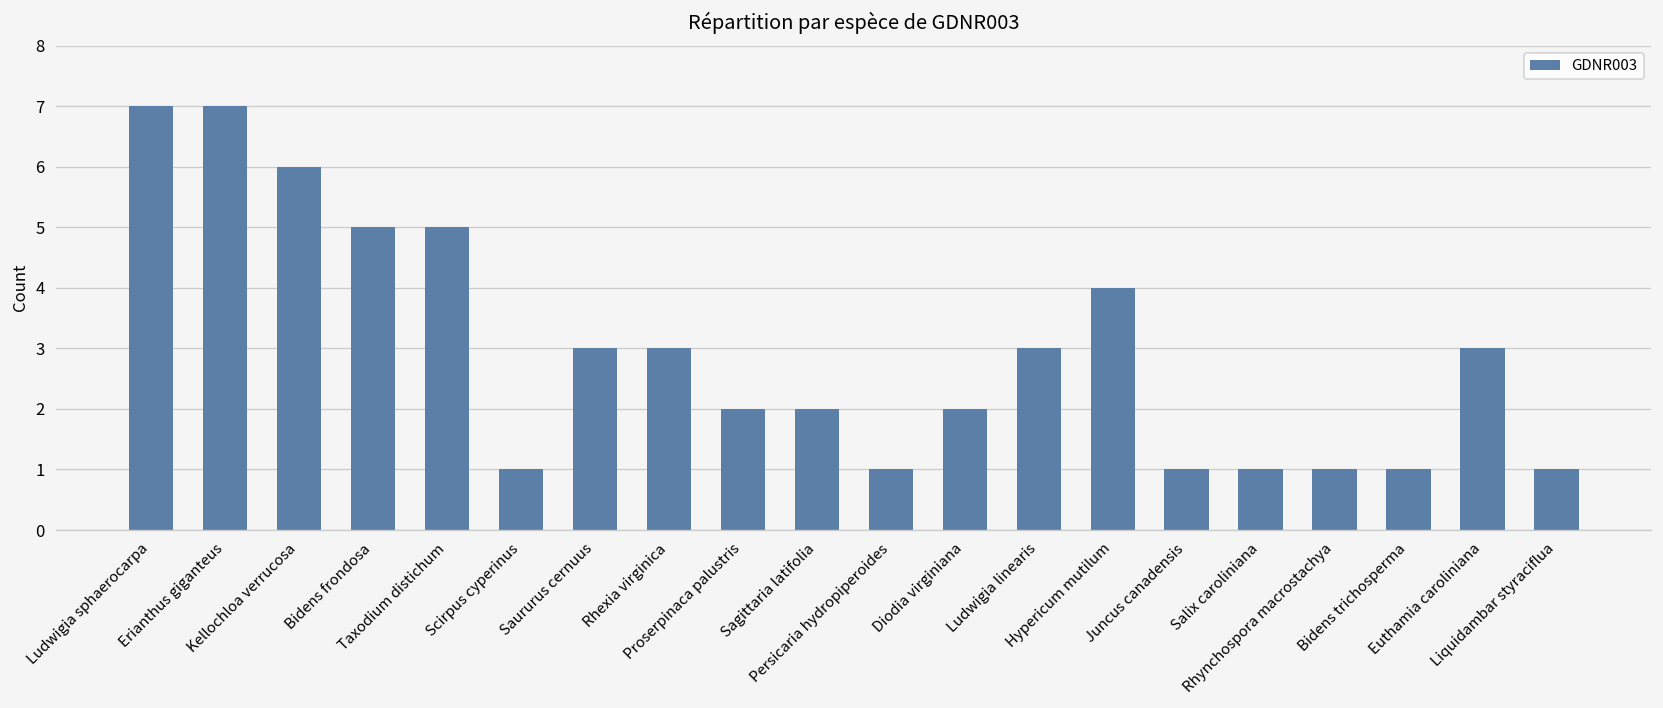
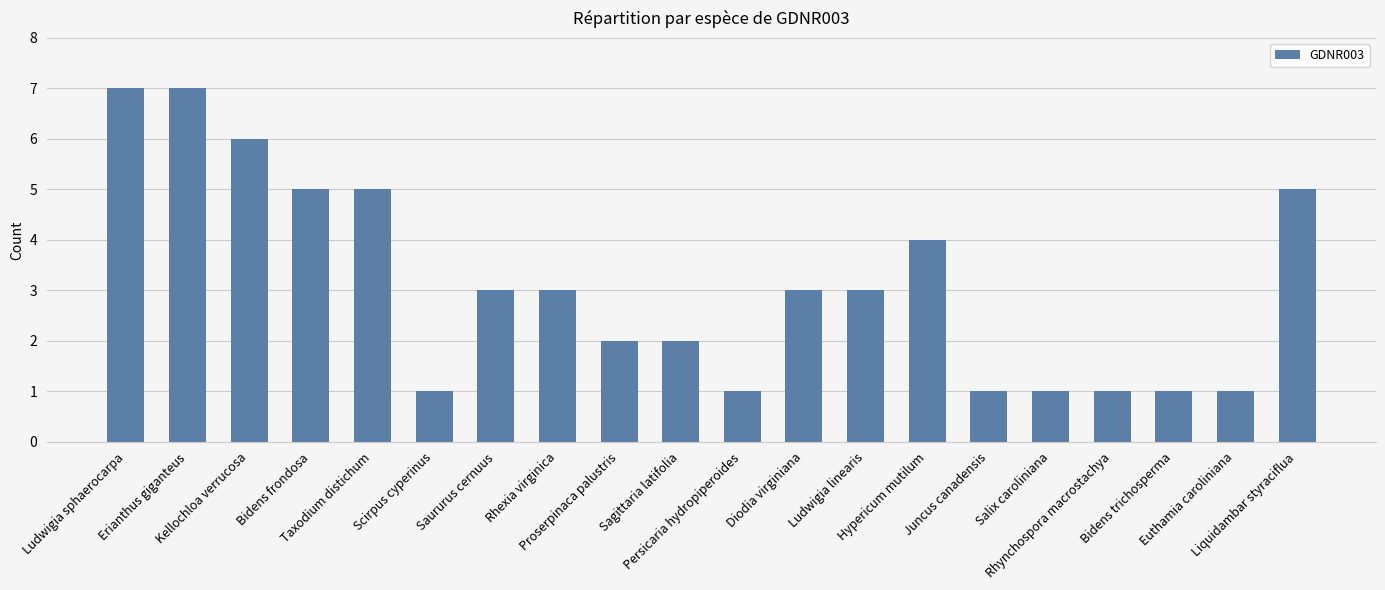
Diodia virginiana: 2 -> 3
Euthamia caroliniana: 3 -> 1
Liquidambar styraciflua: 1 -> 5
